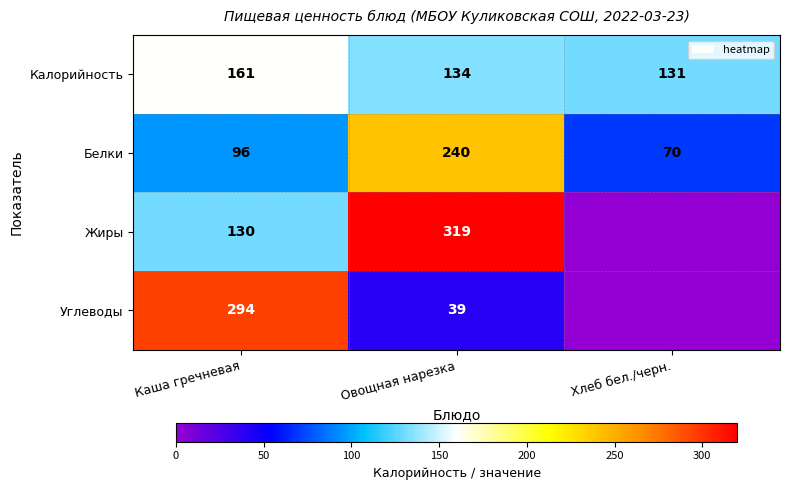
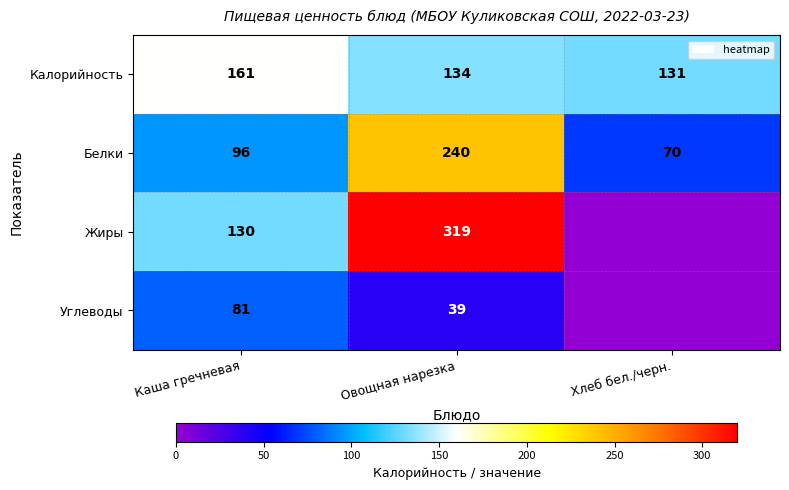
Углеводы, Каша гречневая: 294 -> 81
